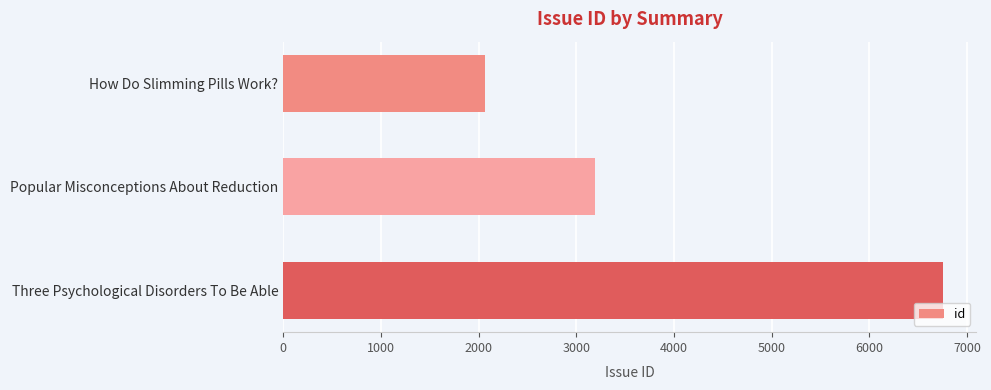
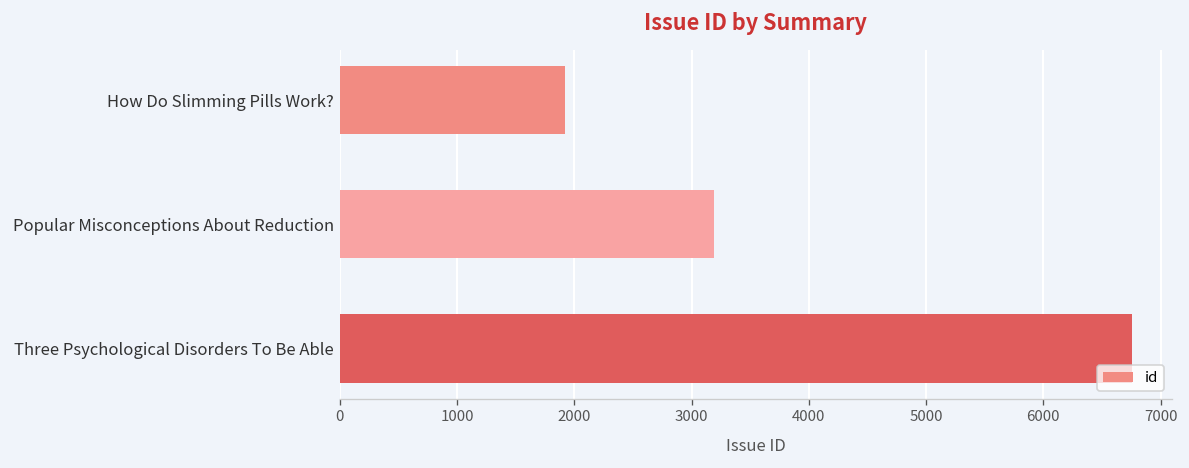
How Do Slimming Pills Work?: 2100 -> 1900
